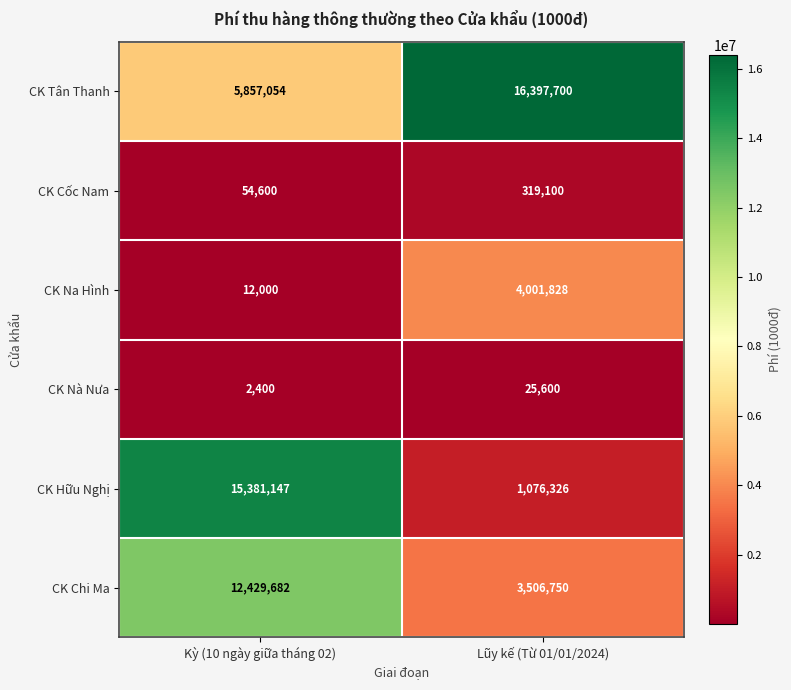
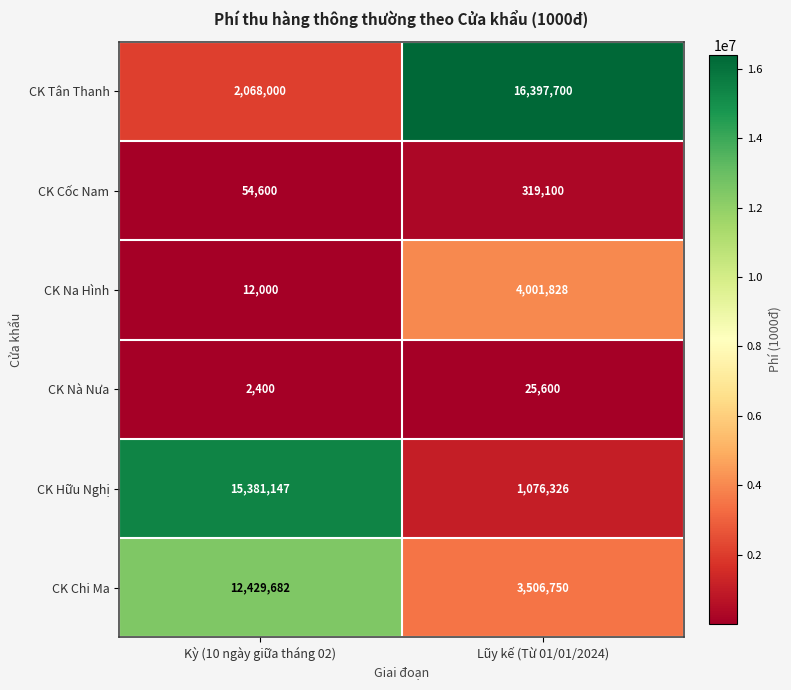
CK Tân Thanh, Kỳ (10 ngày giữa tháng 02): 5,857,054 -> 2,068,000
